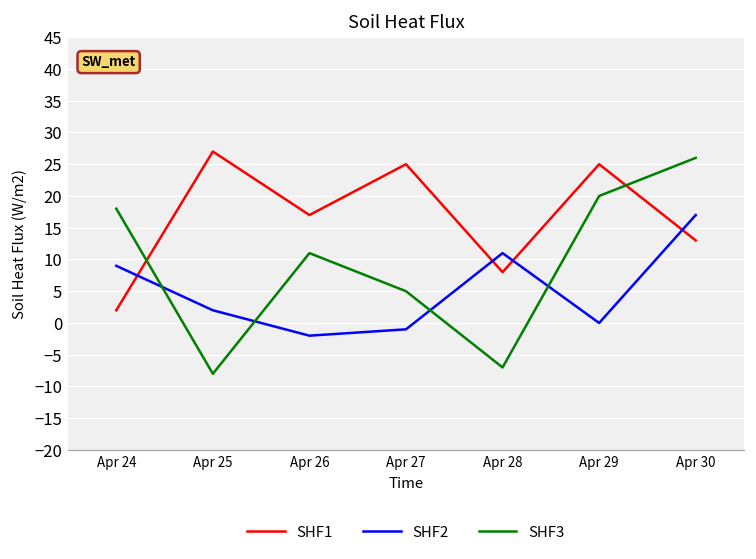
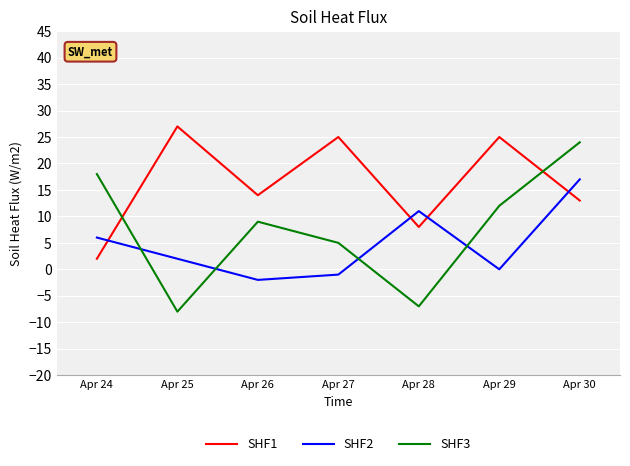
SHF2, Apr 24: 9 -> 6
SHF1, Apr 26: 17 -> 14
SHF3, Apr 26: 11 -> 9
SHF3, Apr 29: 20 -> 12
SHF3, Apr 30: 26 -> 24
